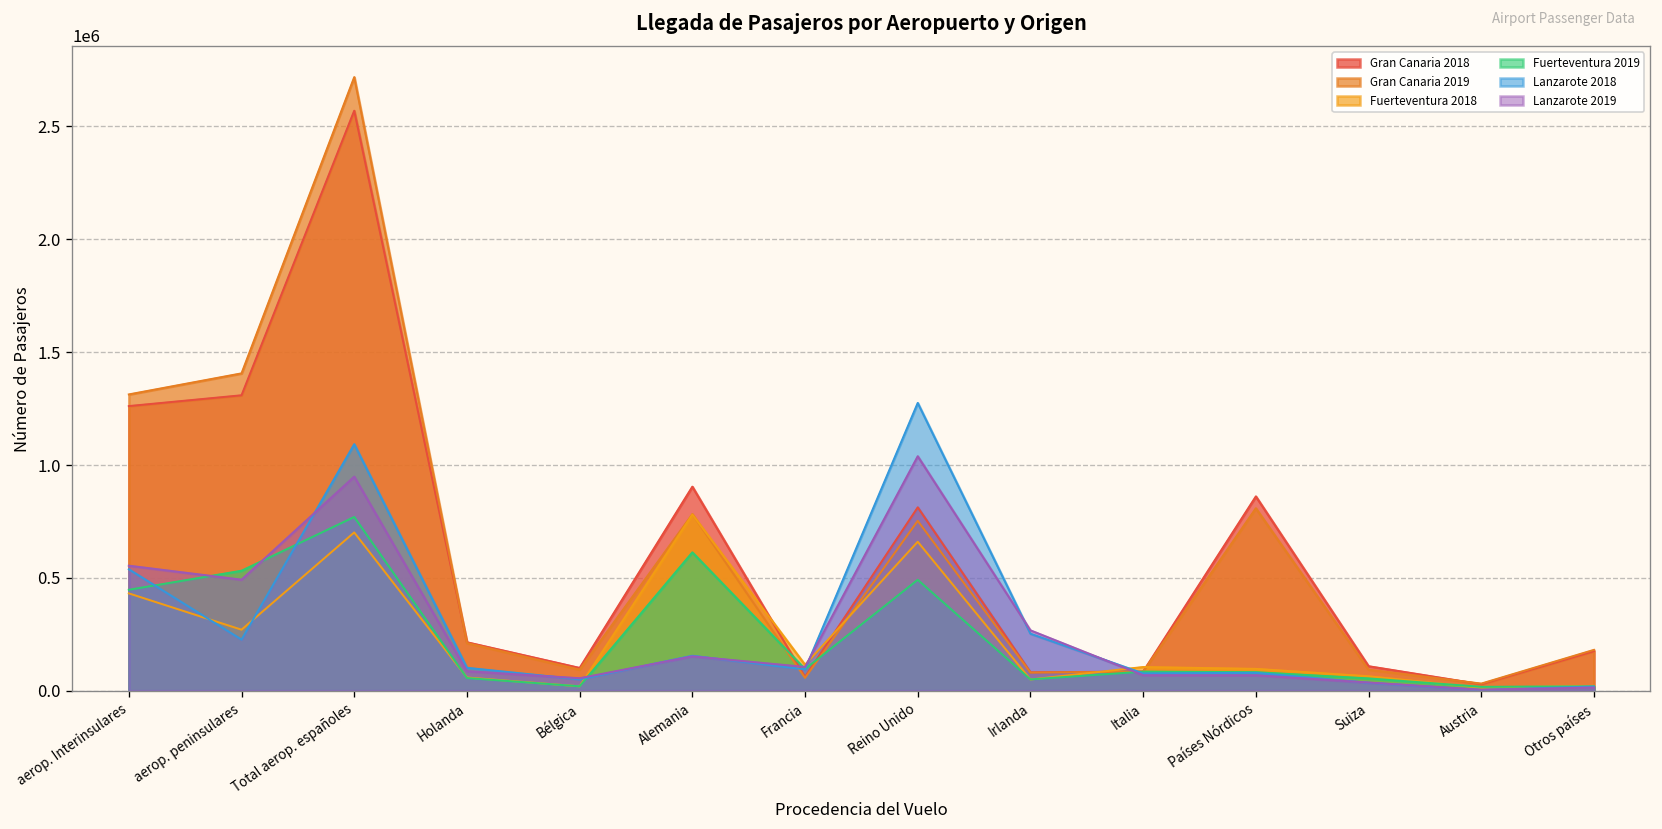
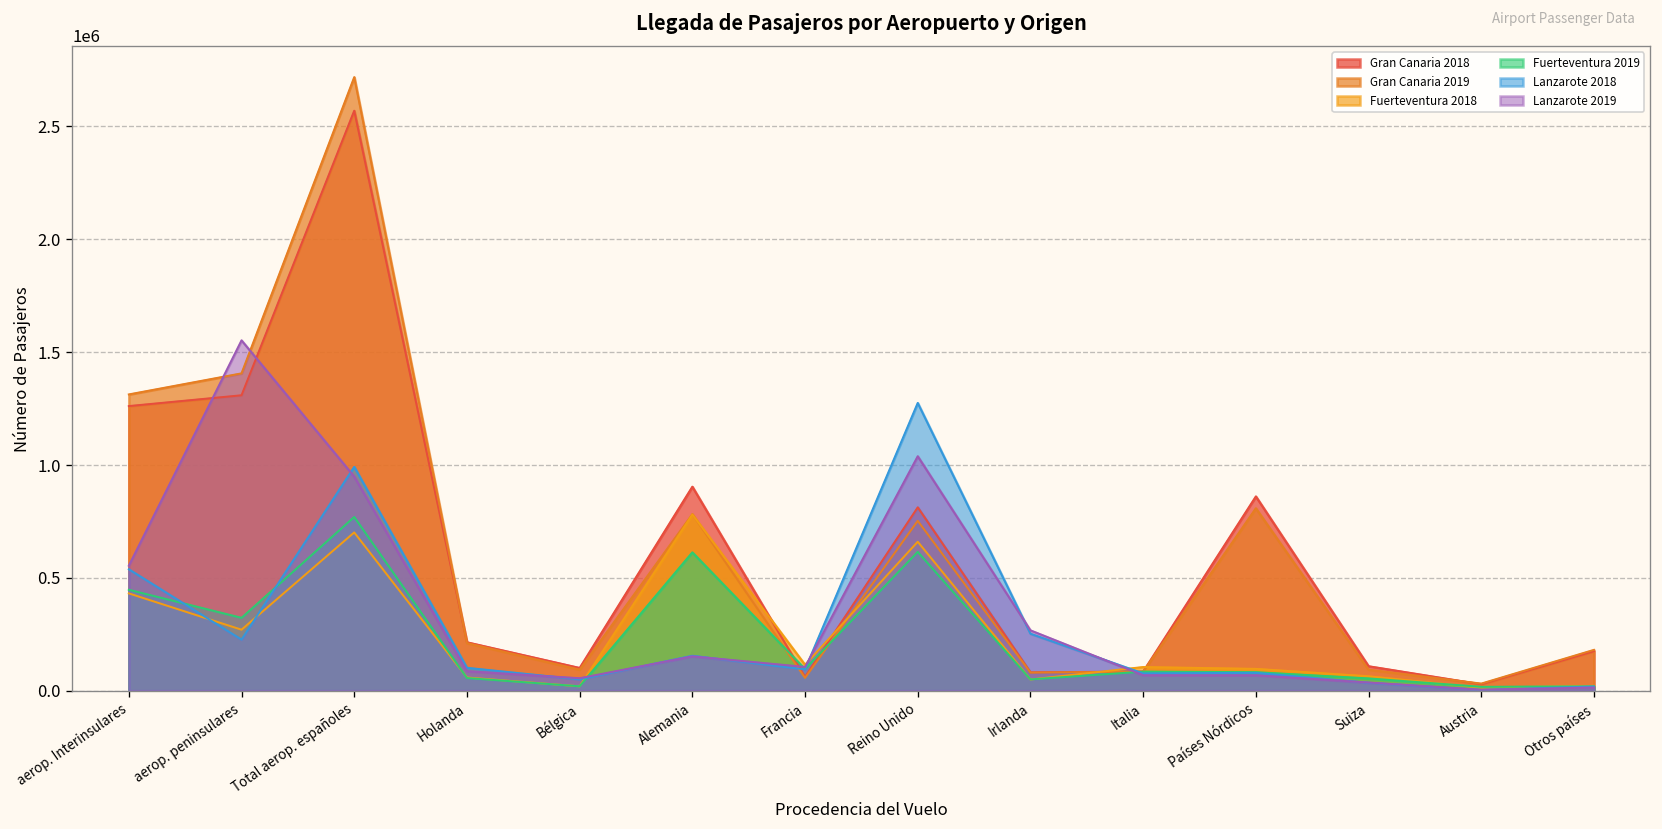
Fuerteventura 2019, aerop. peninsulares: 530000 -> 320000
Lanzarote 2019, aerop. peninsulares: 490000 -> 1550000
Lanzarote 2018, Total aerop. españoles: 1090000 -> 990000
Fuerteventura 2019, Reino Unido: 490000 -> 610000
